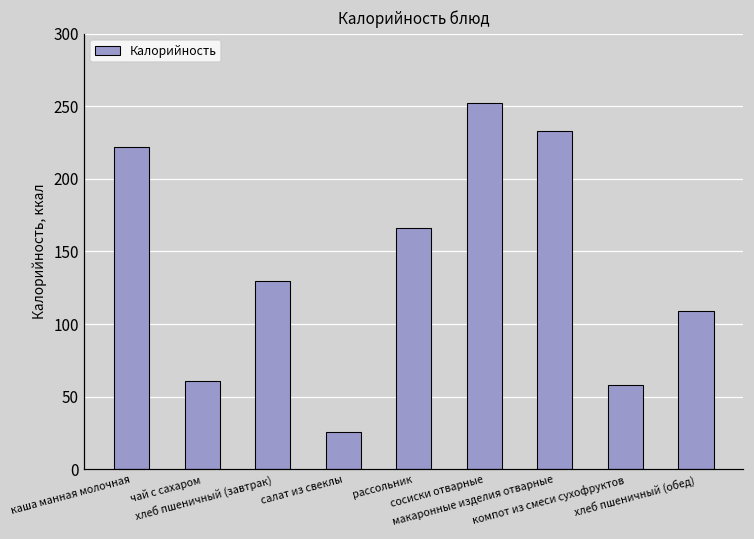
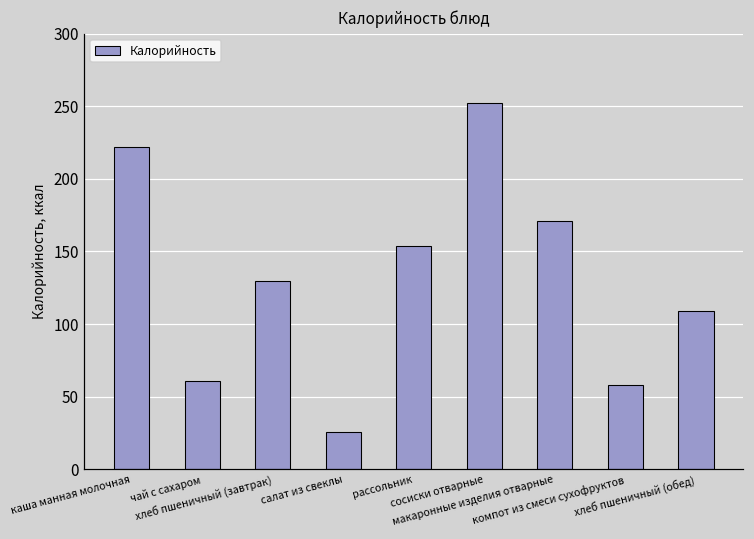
рассольник: 166 -> 154
макаронные изделия отварные: 233 -> 171
